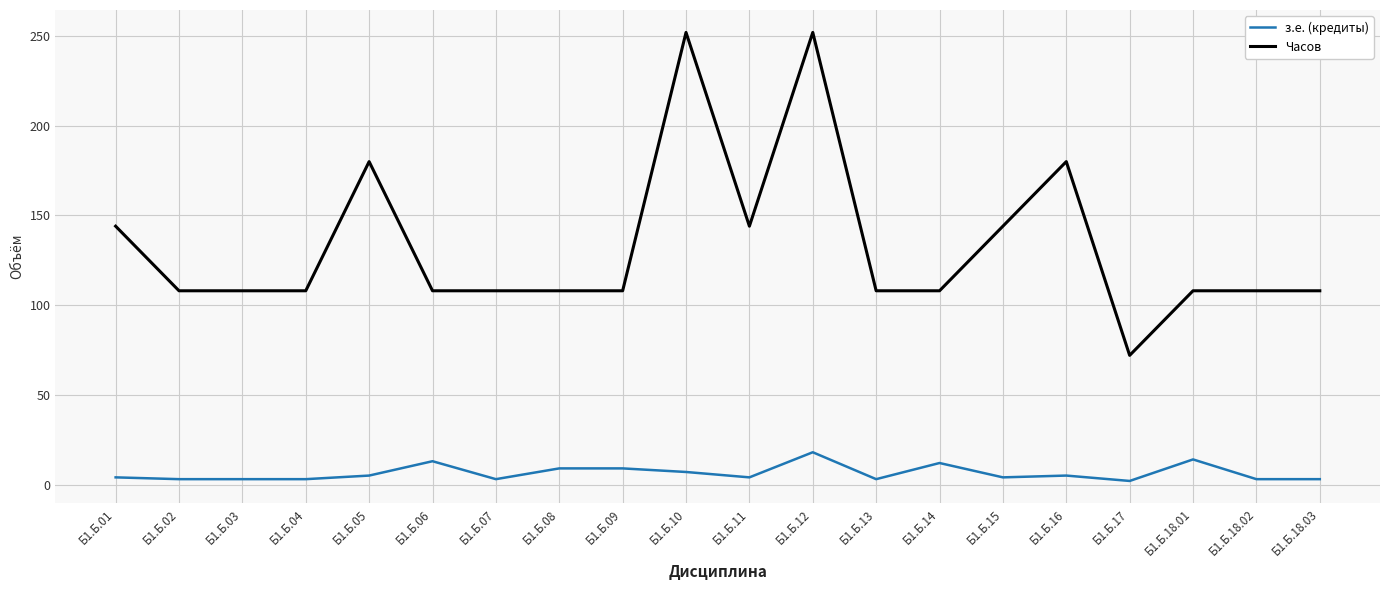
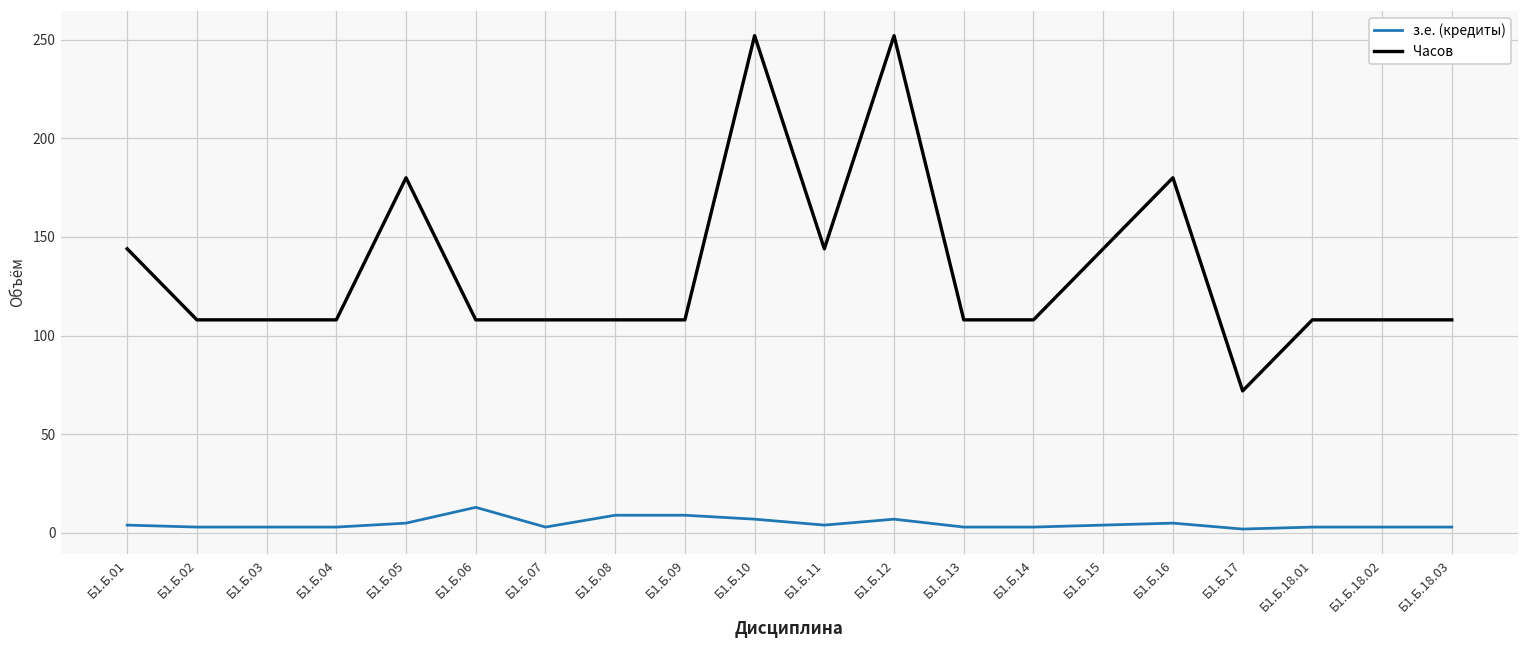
з.е. (кредиты), Б1.Б.12: 18 -> 7
з.е. (кредиты), Б1.Б.14: 12 -> 3
з.е. (кредиты), Б1.Б.18.01: 14 -> 3
